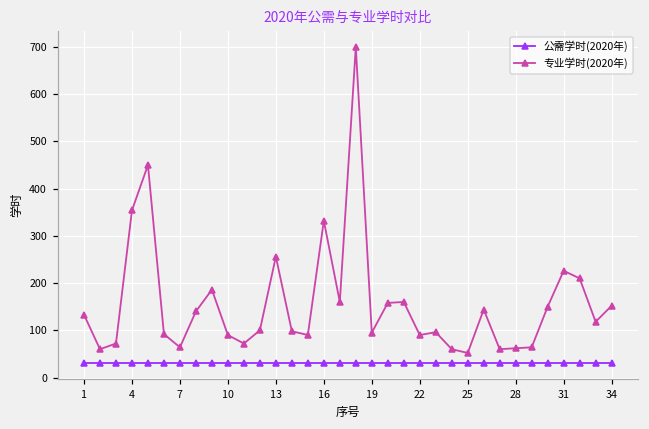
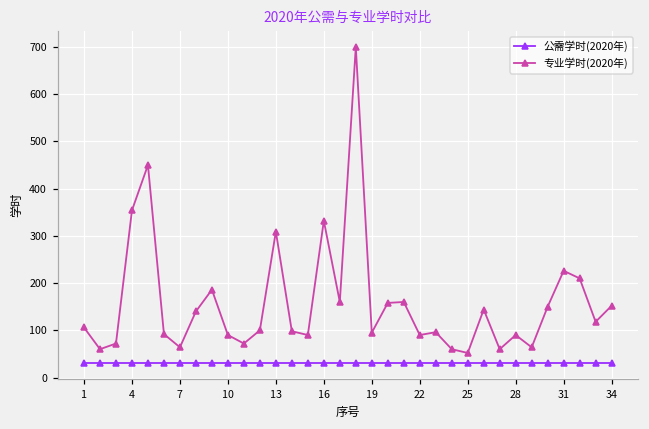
专业学时(2020年), 1: 130 -> 110
专业学时(2020年), 13: 260 -> 310
专业学时(2020年), 28: 60 -> 90
